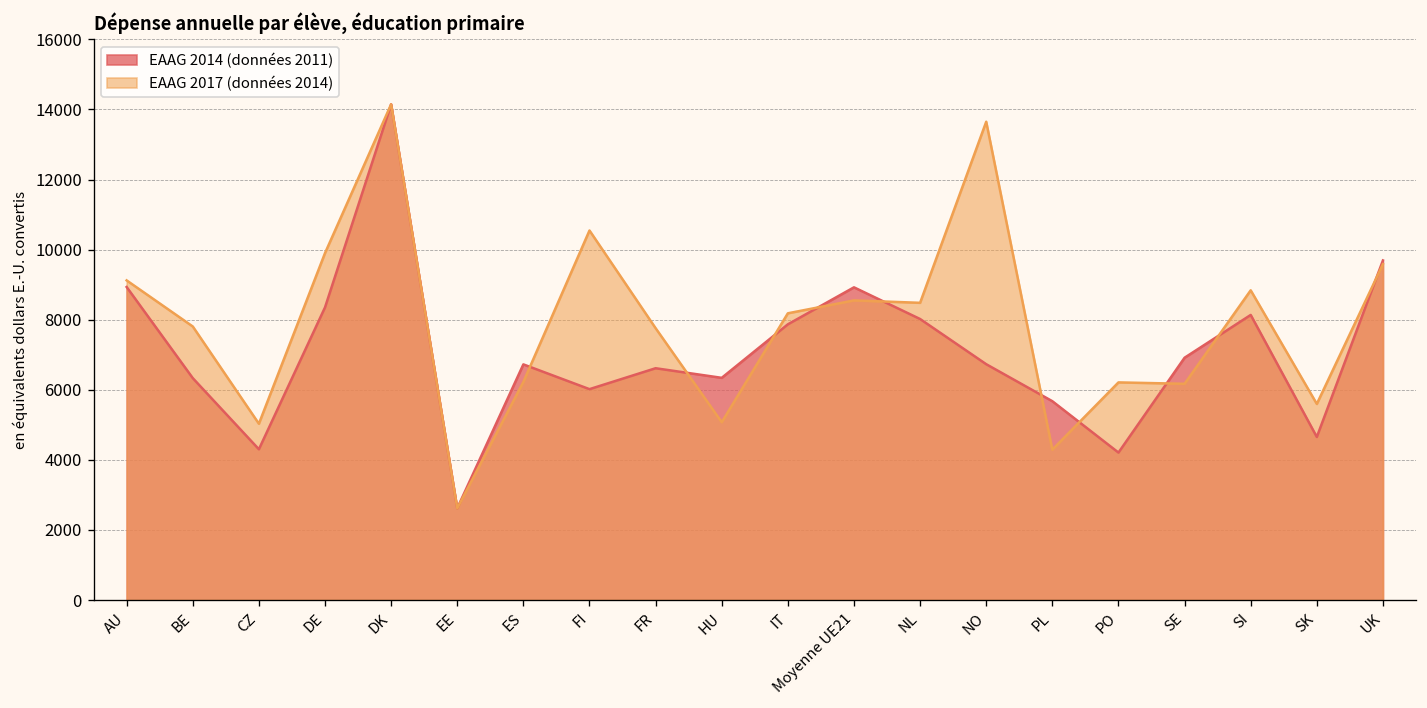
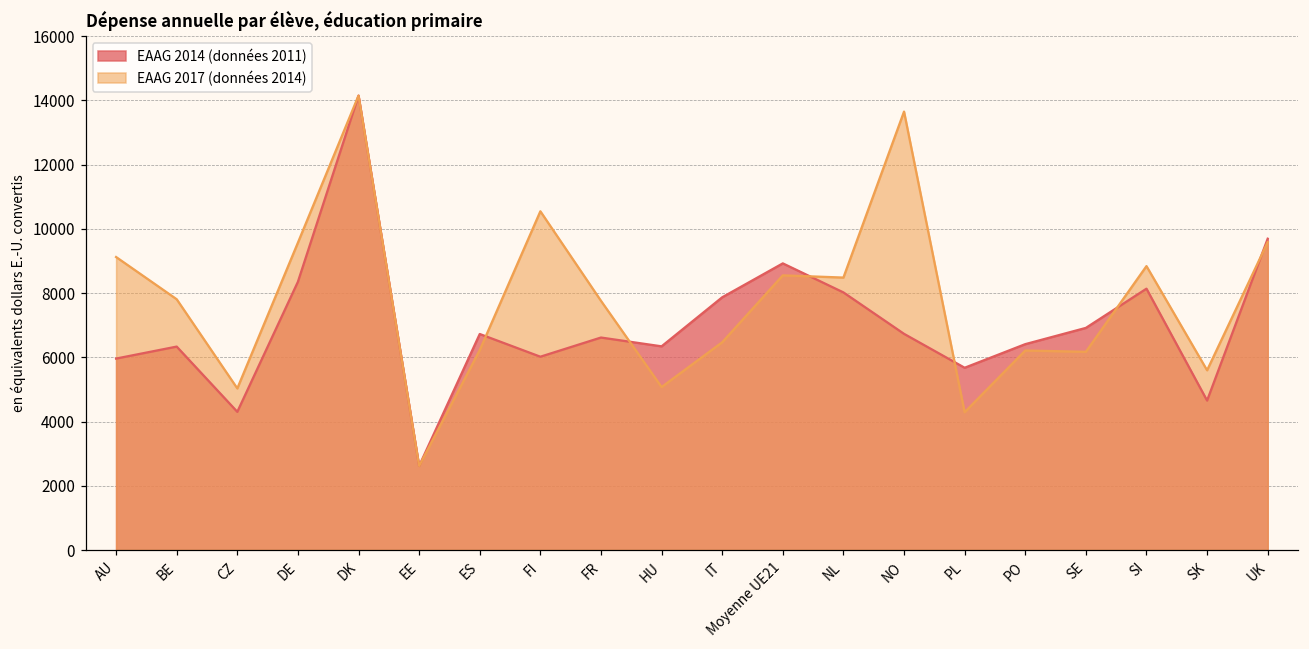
EAAG 2014 (données 2011), AU: 8900 -> 6000
EAAG 2017 (données 2014), DE: 9900 -> 9600
EAAG 2017 (données 2014), IT: 8200 -> 6500
EAAG 2014 (données 2011), PO: 4200 -> 6400
